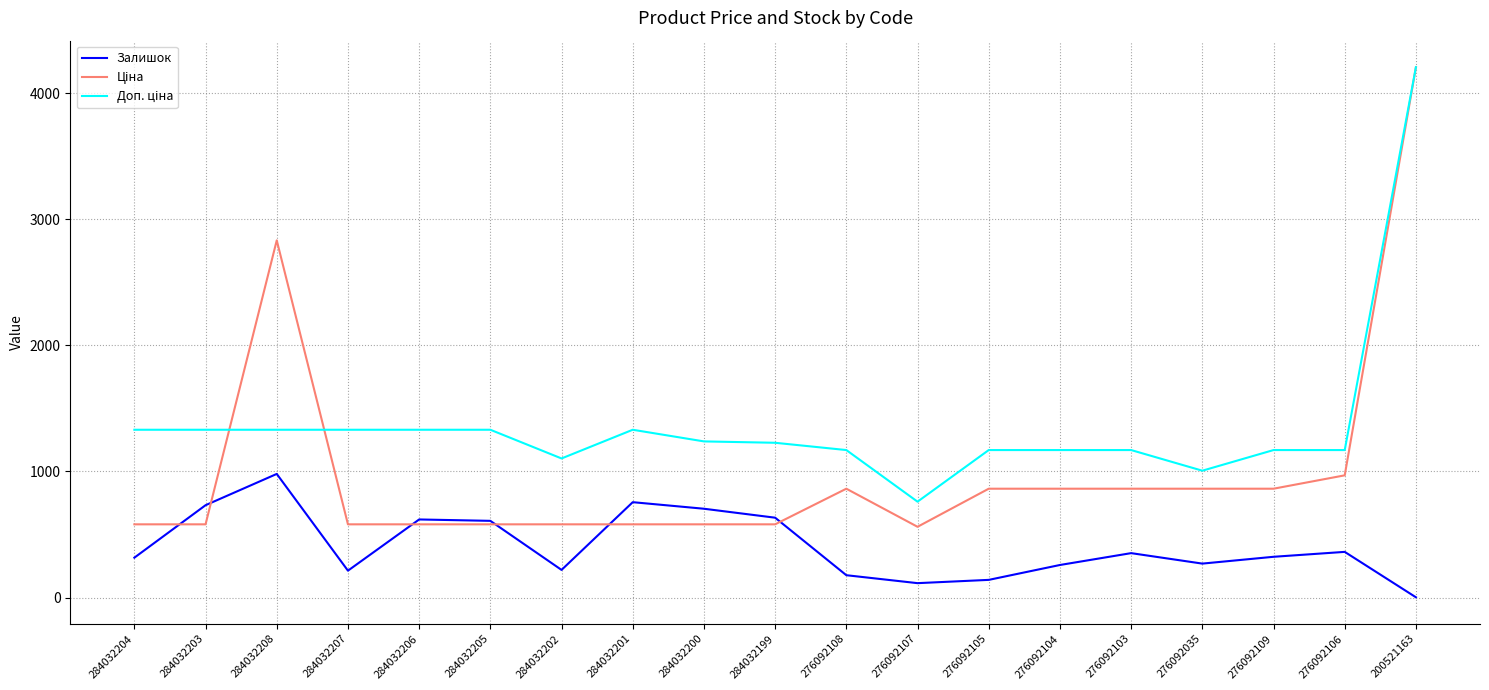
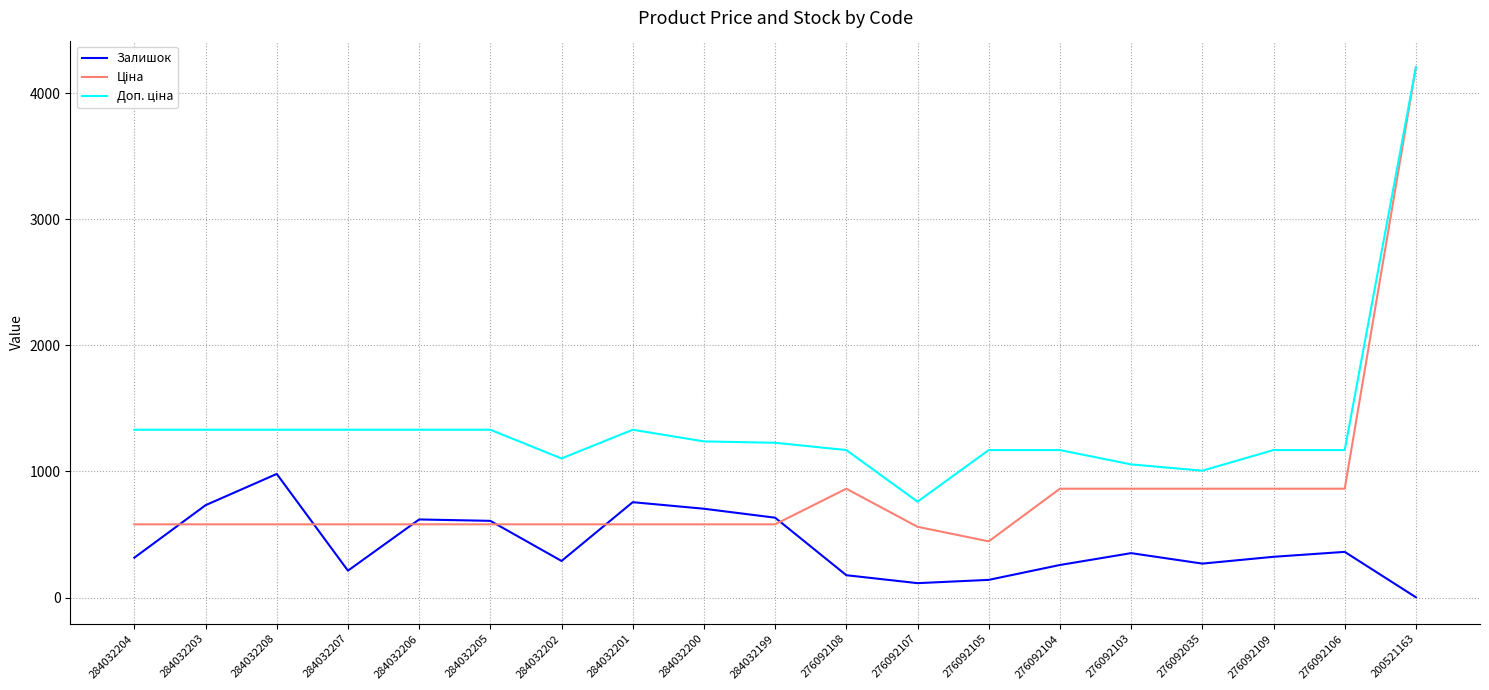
Ціна, 284032208: 2830 -> 580
Залишок, 284032202: 220 -> 290
Ціна, 276092105: 860 -> 450
Доп. ціна, 276092103: 1170 -> 1060
Ціна, 276092106: 970 -> 860
